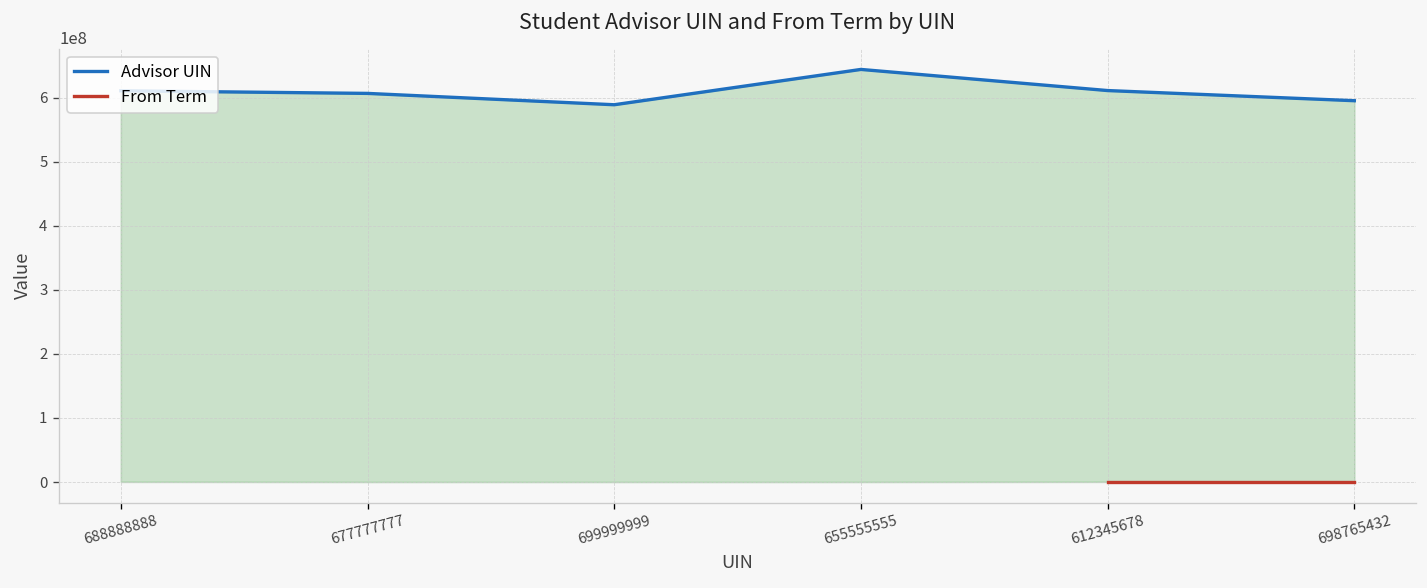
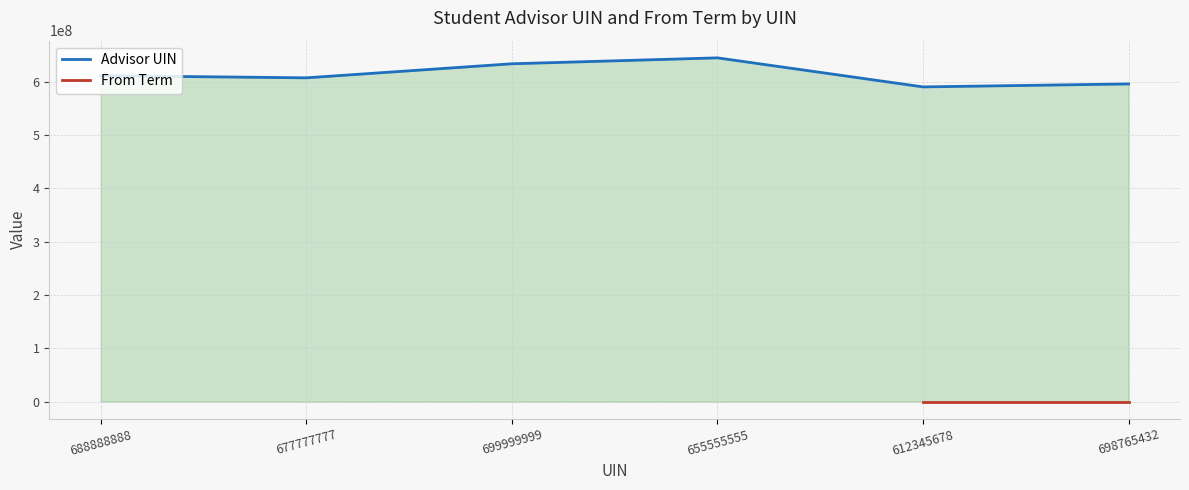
Advisor UIN, 699999999: 590000000 -> 630000000
Advisor UIN, 612345678: 610000000 -> 590000000
